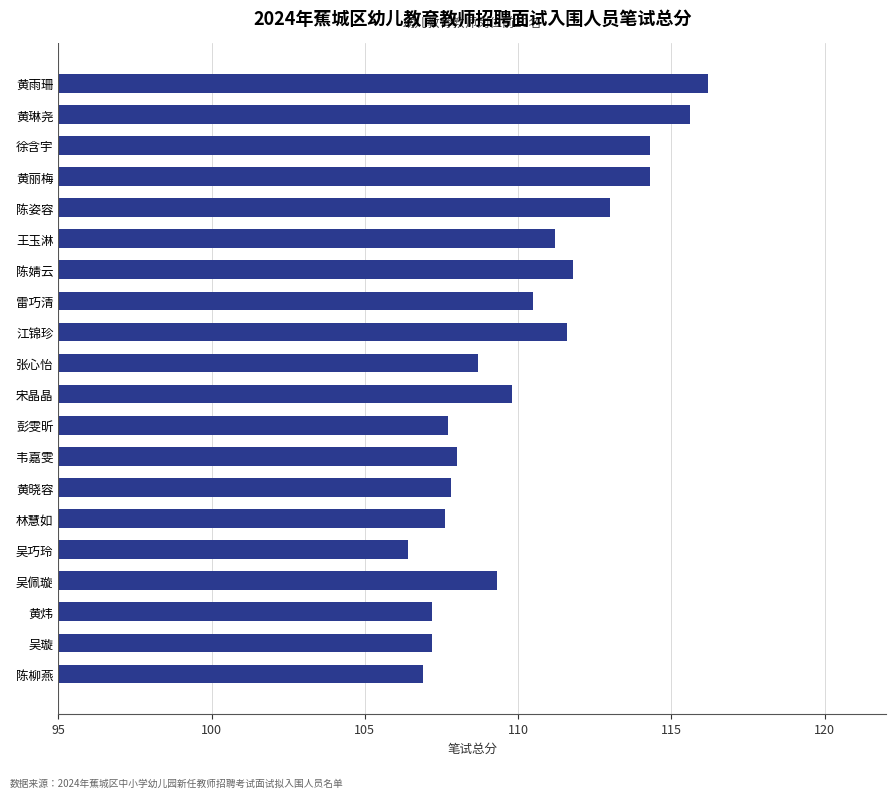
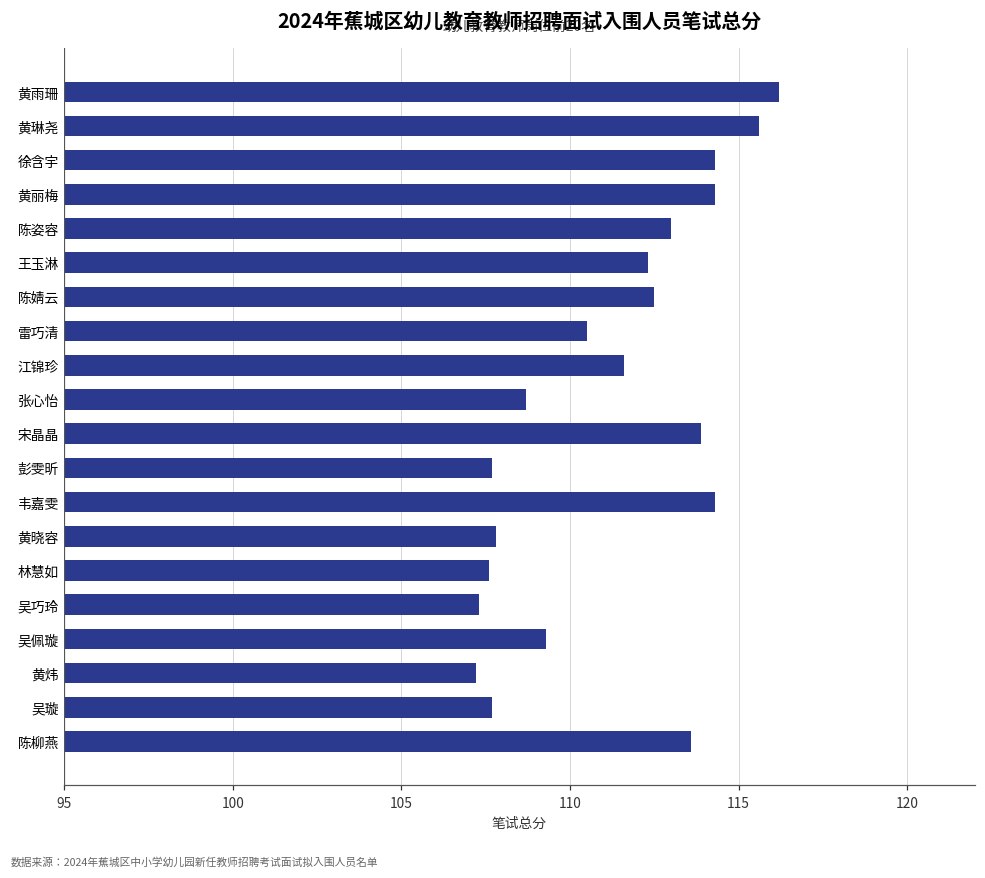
王玉淋: 111.2 -> 112.3
陈婧云: 111.8 -> 112.5
宋晶晶: 109.8 -> 113.9
韦嘉雯: 108.0 -> 114.3
吴巧玲: 106.4 -> 107.3
吴璇: 107.2 -> 107.7
陈柳燕: 106.9 -> 113.6
